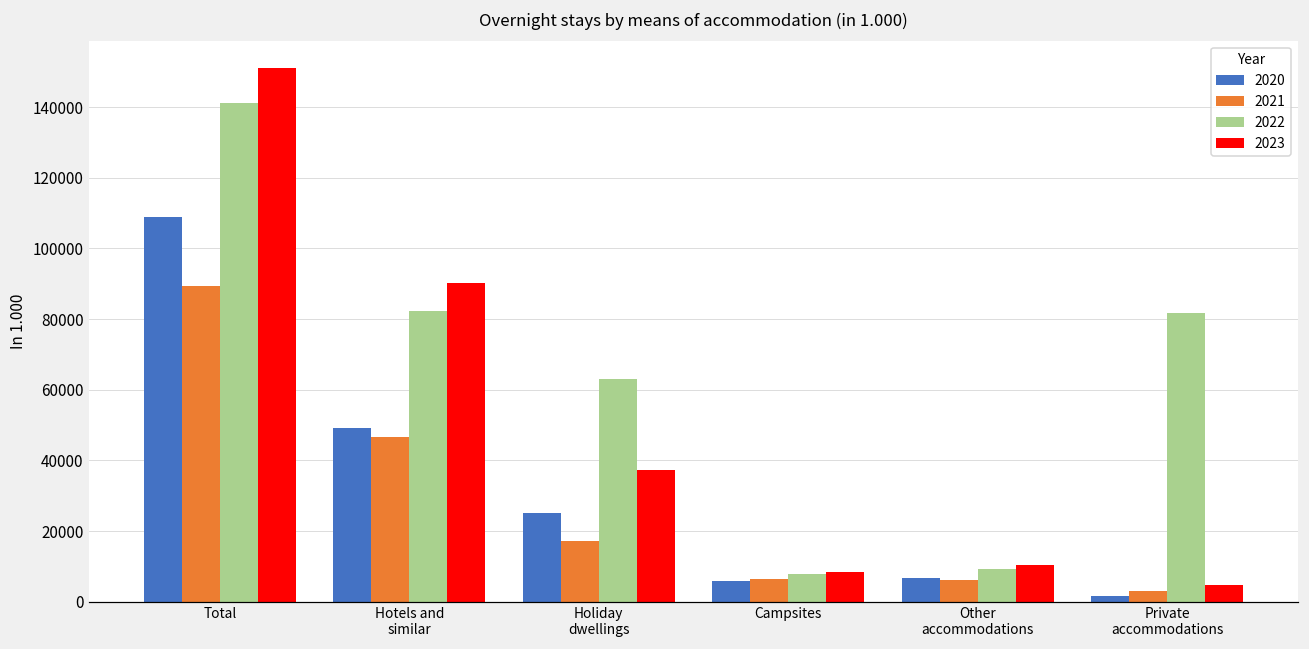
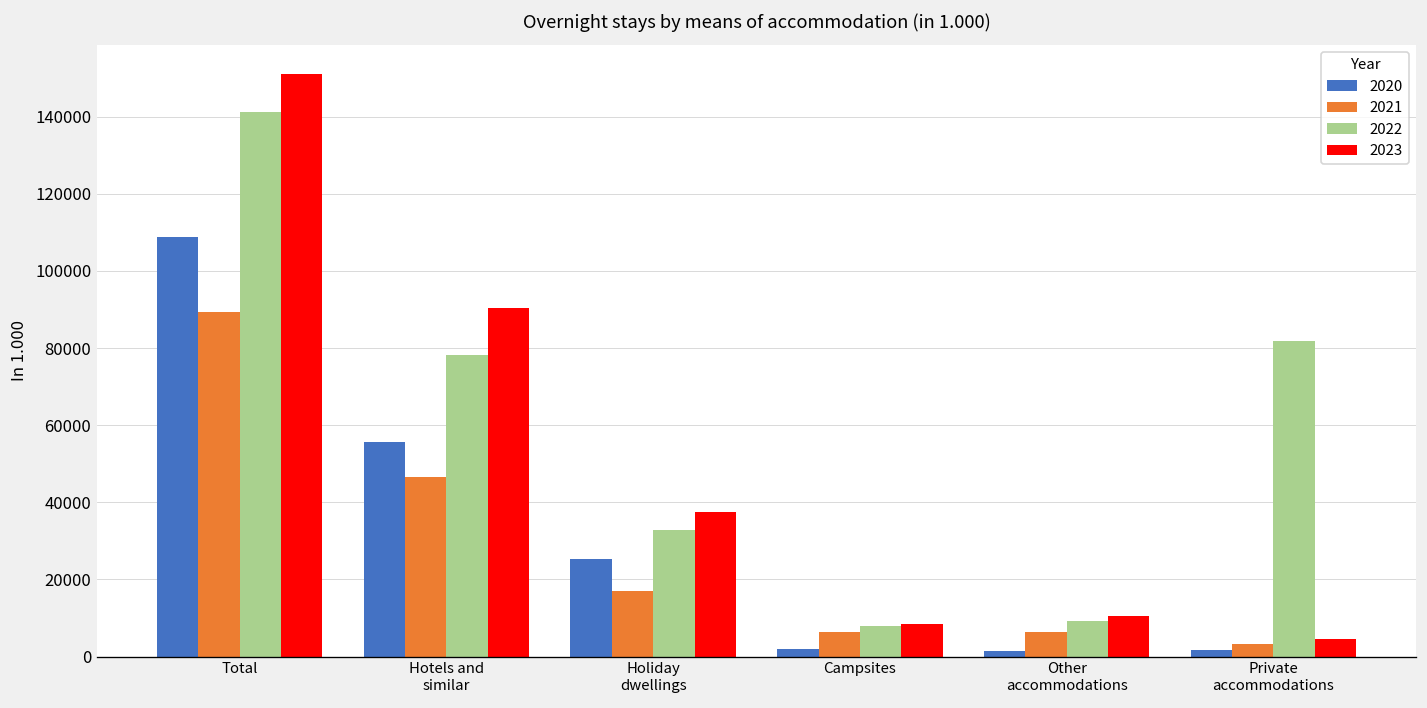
2020, Hotels and similar: 49000 -> 56000
2022, Hotels and similar: 82000 -> 78000
2022, Holiday dwellings: 63000 -> 33000
2020, Campsites: 6000 -> 2000
2020, Other accommodations: 7000 -> 2000
